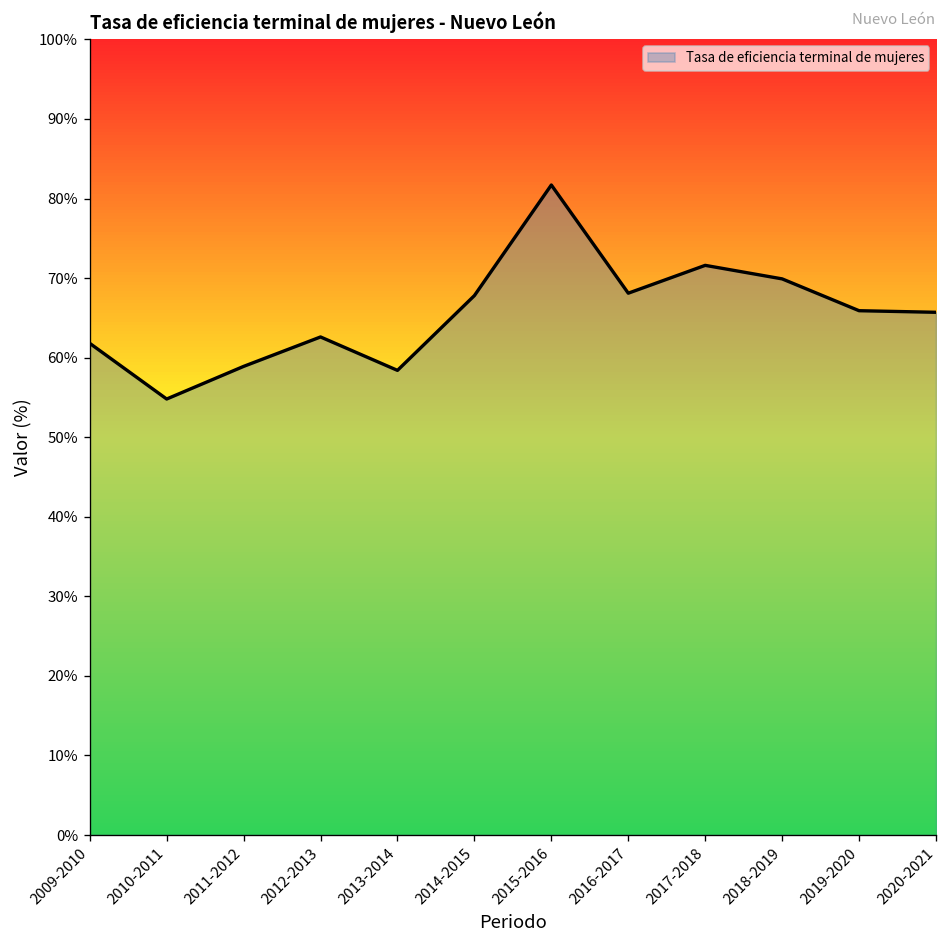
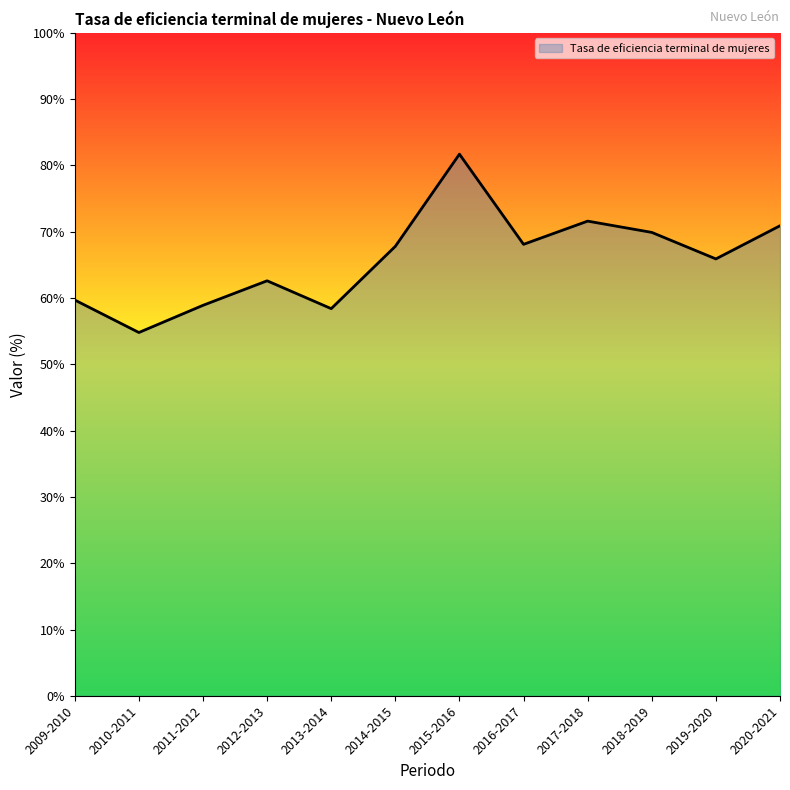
2009-2010: 62% -> 60%
2020-2021: 66% -> 71%
